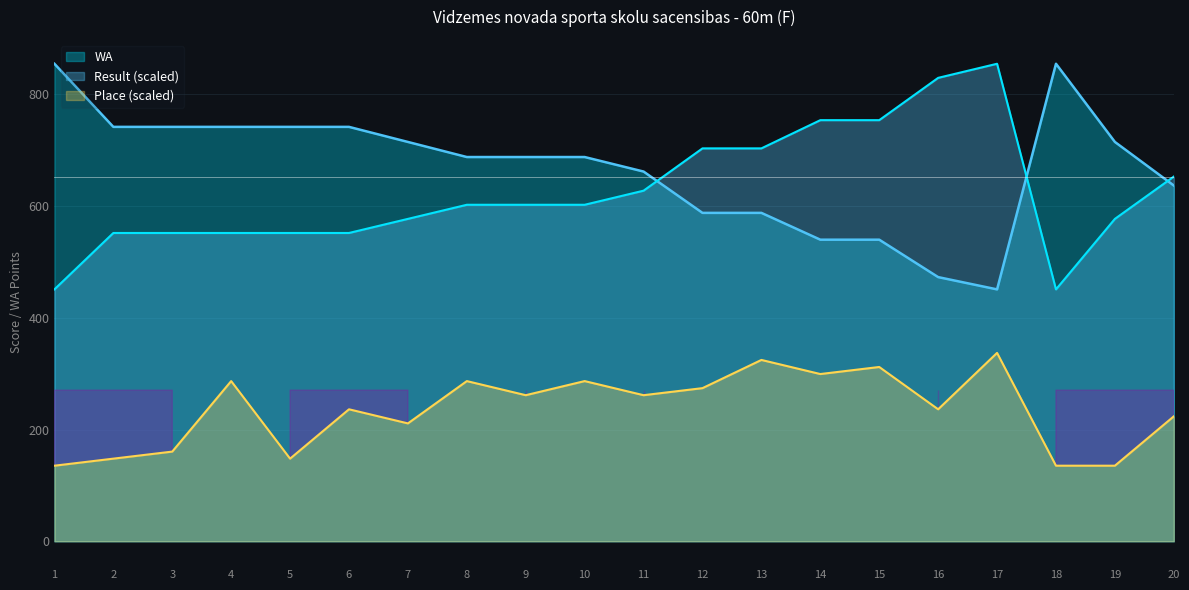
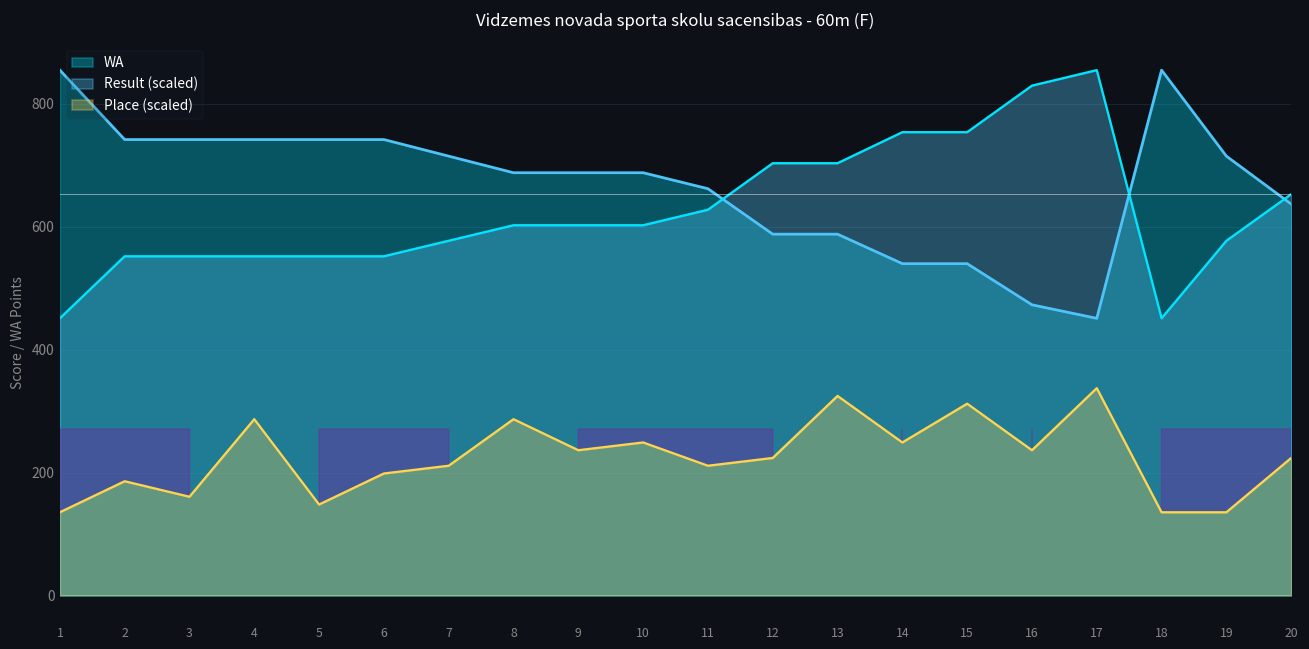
Place (scaled), 2: 150 -> 190
Place (scaled), 6: 240 -> 200
Place (scaled), 9: 260 -> 240
Place (scaled), 10: 290 -> 250
Place (scaled), 11: 260 -> 210
Place (scaled), 12: 270 -> 220
Place (scaled), 14: 300 -> 250
